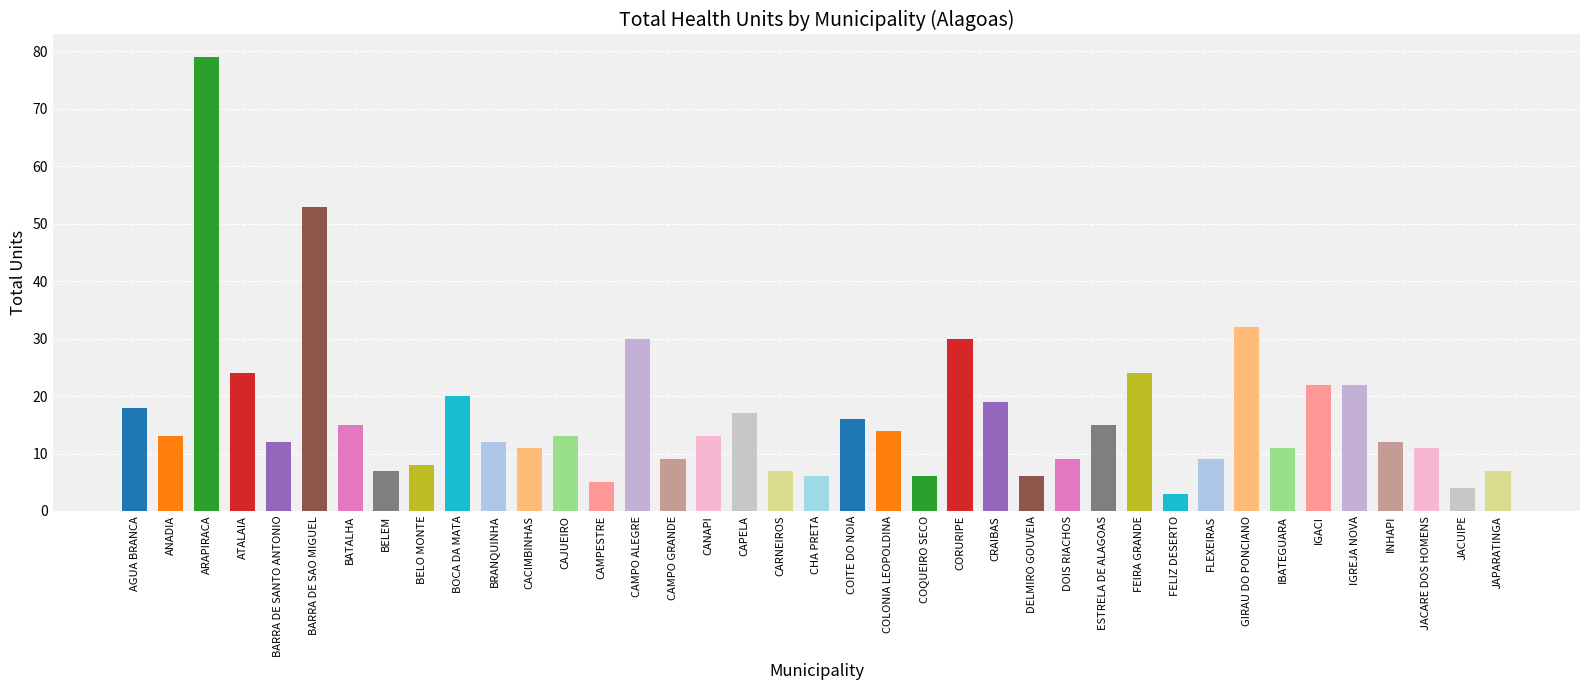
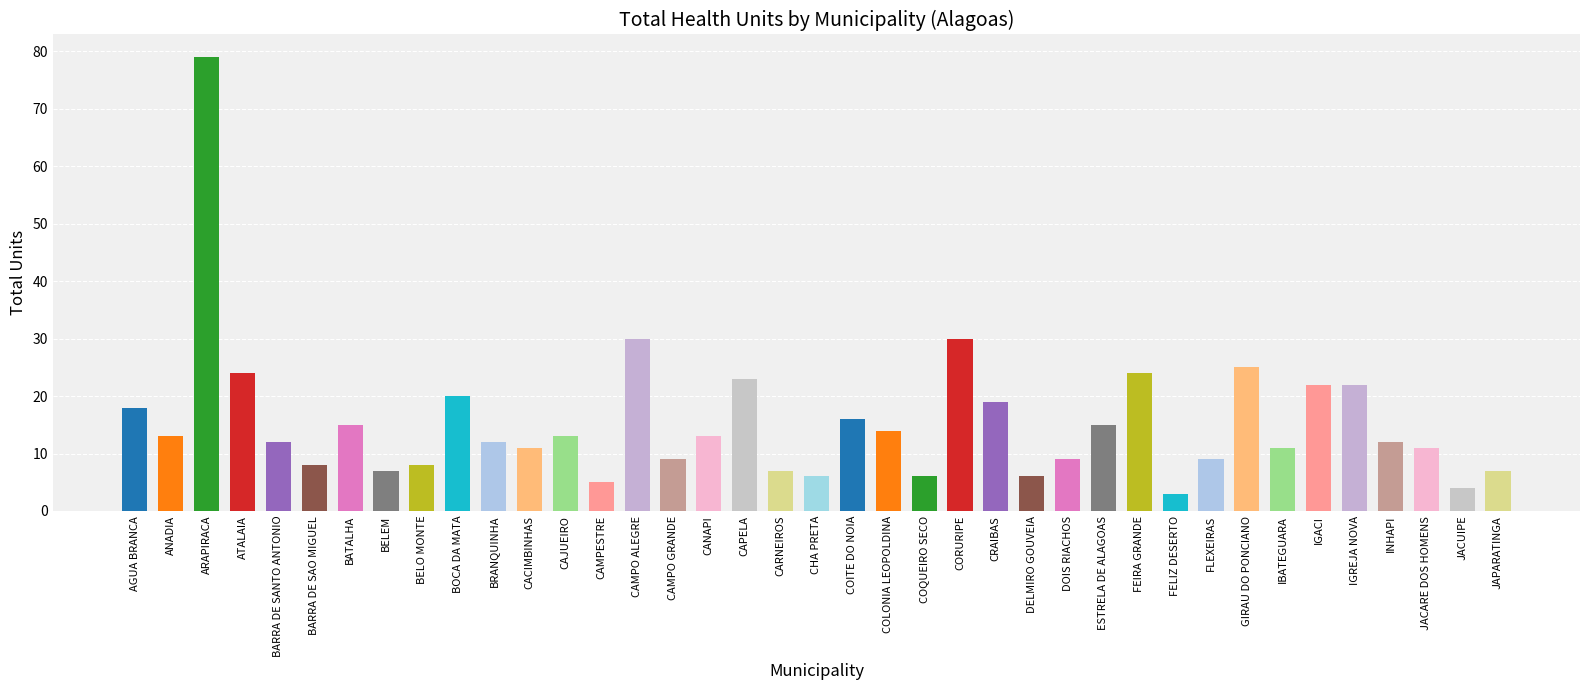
BARRA DE SAO MIGUEL: 53 -> 8
CAPELA: 17 -> 23
GIRAU DO PONCIANO: 32 -> 25
